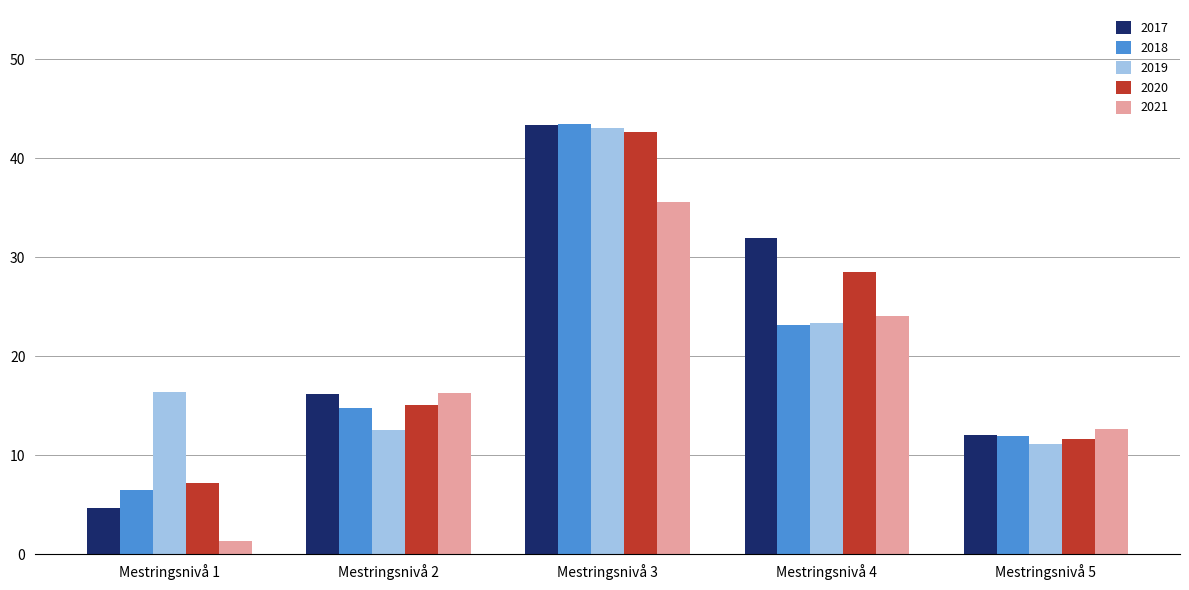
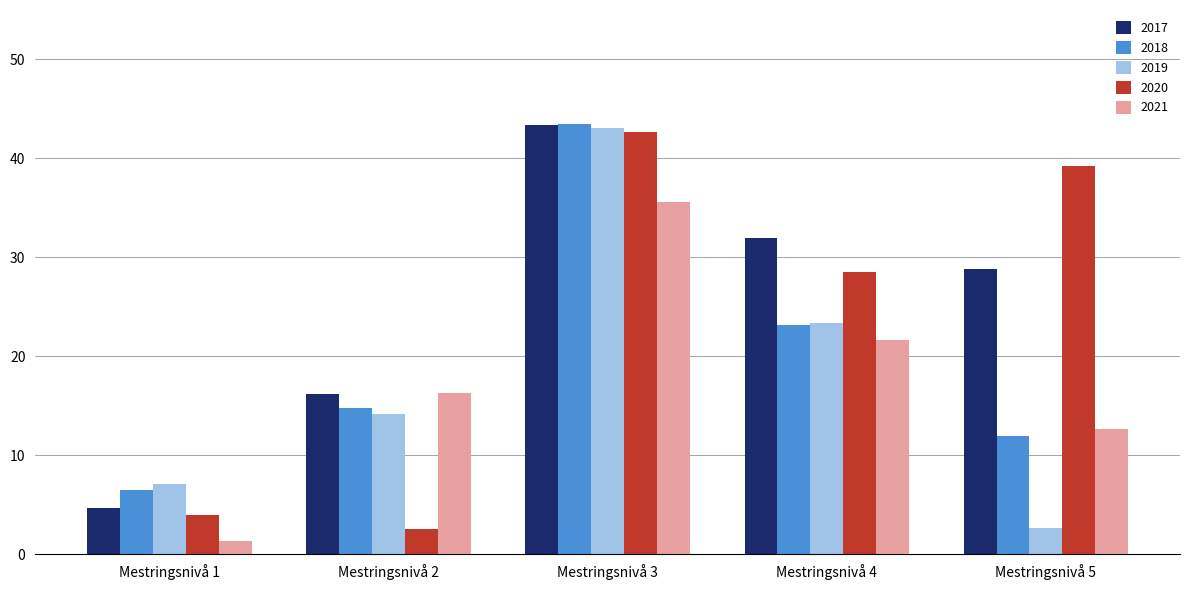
2019, Mestringsnivå 1: 16 -> 7
2020, Mestringsnivå 1: 7 -> 4
2019, Mestringsnivå 2: 13 -> 14
2020, Mestringsnivå 2: 15 -> 3
2021, Mestringsnivå 4: 24 -> 22
2017, Mestringsnivå 5: 12 -> 29
2019, Mestringsnivå 5: 11 -> 3
2020, Mestringsnivå 5: 12 -> 39
